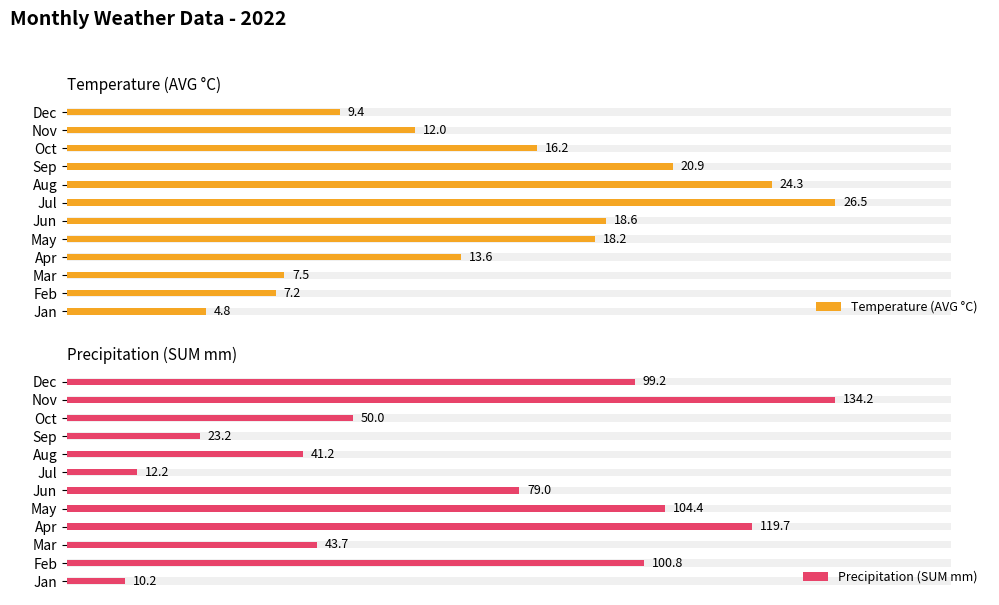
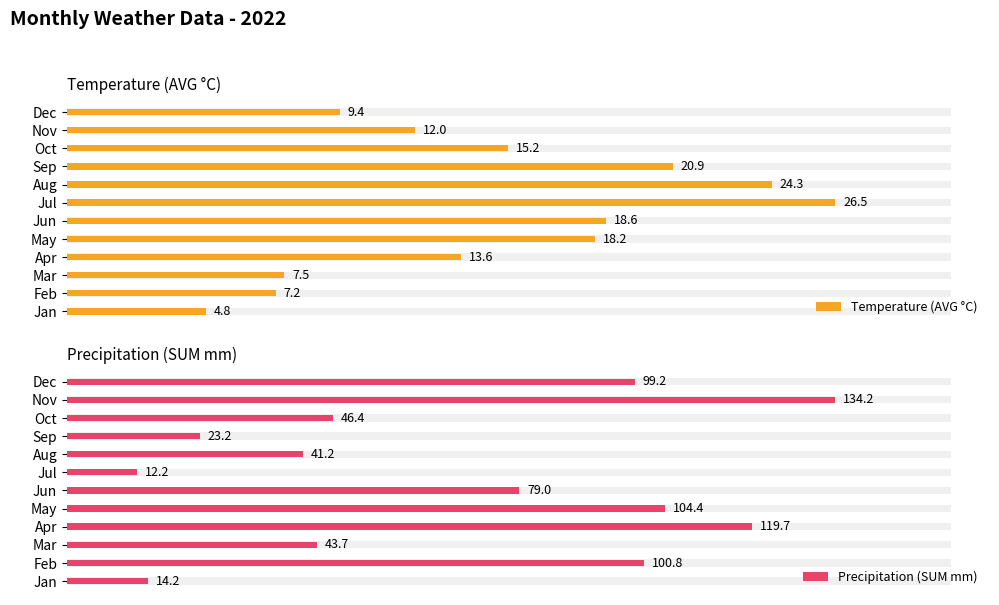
Temperature (AVG °C), Temperature (AVG °C), Oct: 16.2 -> 15.2
Precipitation (SUM mm), Precipitation (SUM mm), Oct: 50.0 -> 46.4
Precipitation (SUM mm), Precipitation (SUM mm), Jan: 10.2 -> 14.2
